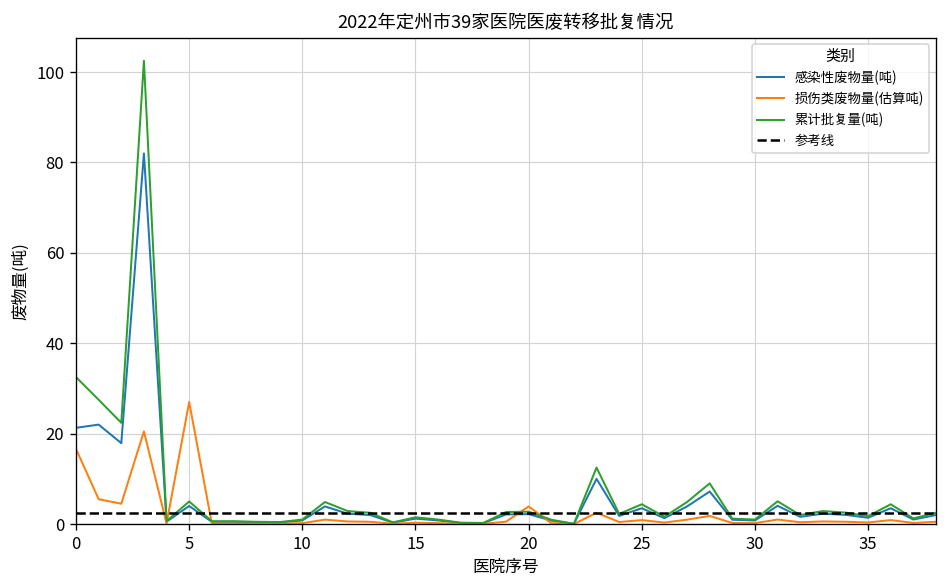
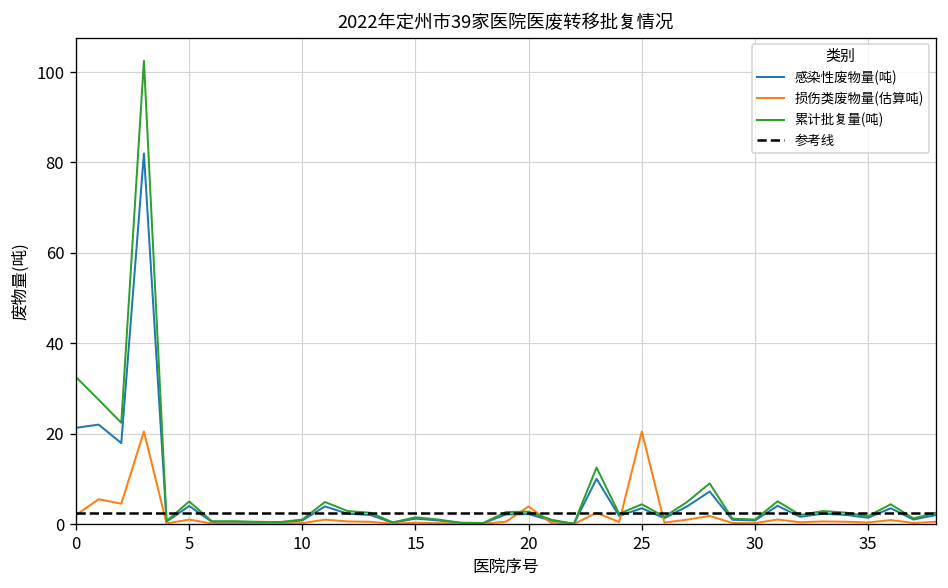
损伤类废物量(估算吨), 0: 17 -> 2
损伤类废物量(估算吨), 5: 27 -> 1
损伤类废物量(估算吨), 25: 1 -> 20
